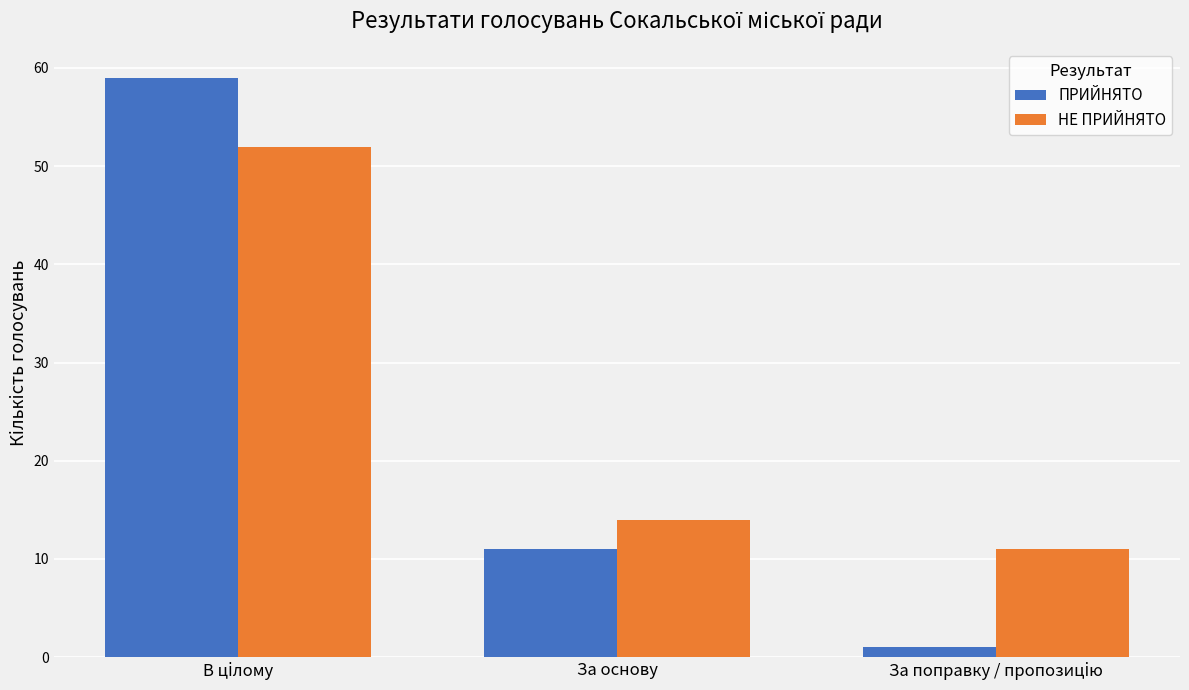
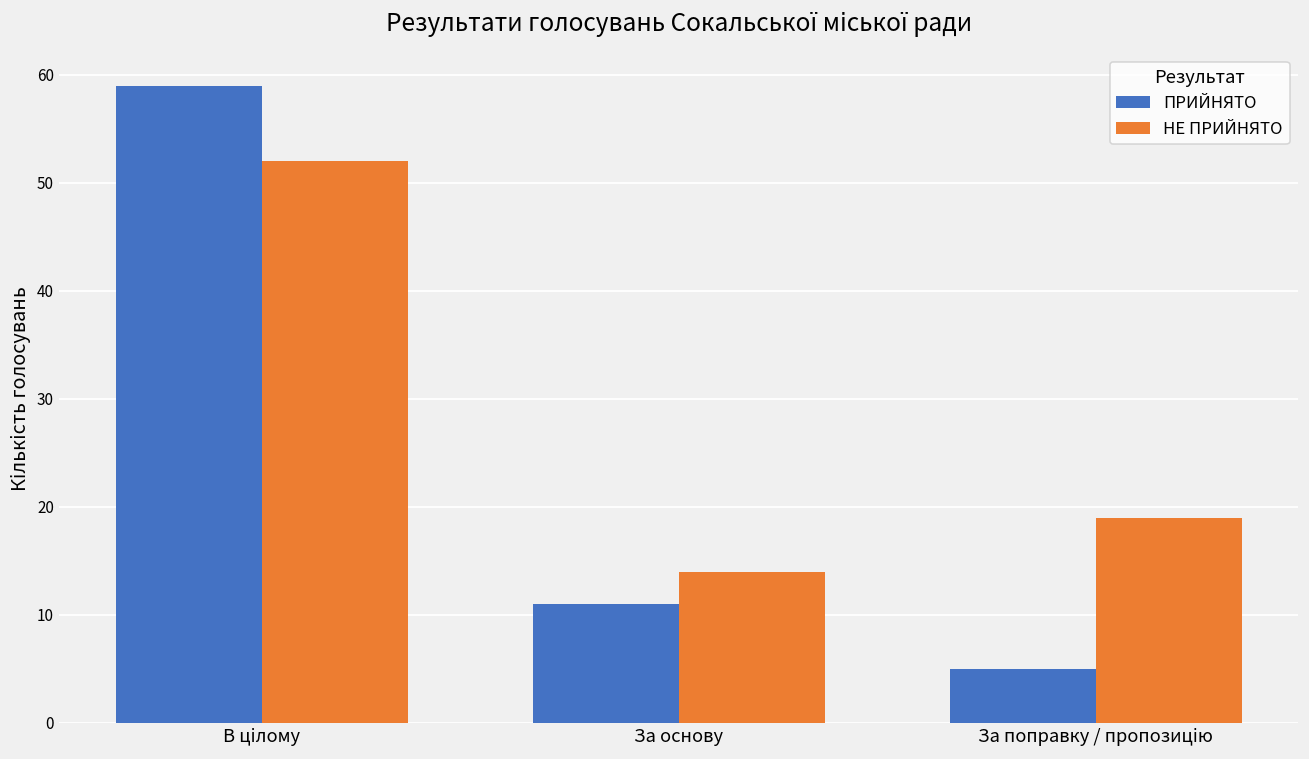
ПРИЙНЯТО, За поправку / пропозицію: 1 -> 5
НЕ ПРИЙНЯТО, За поправку / пропозицію: 11 -> 19
